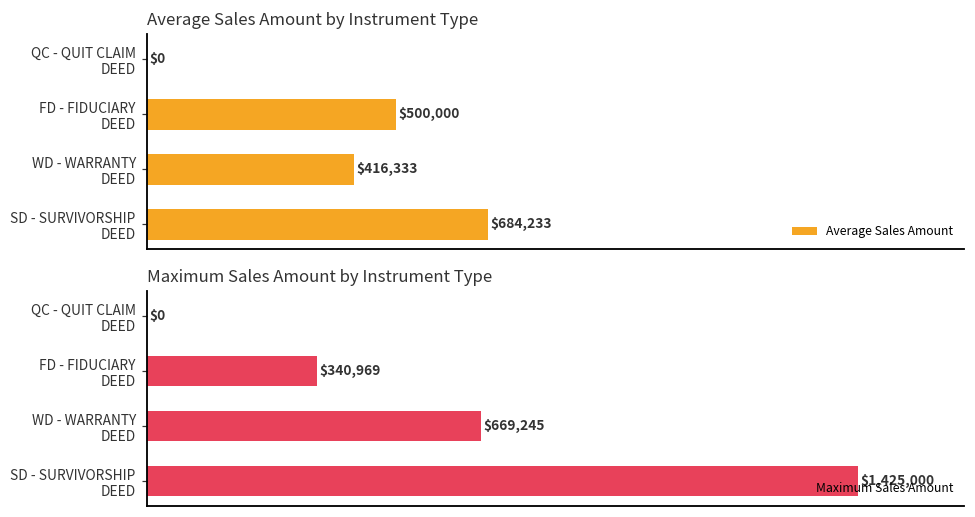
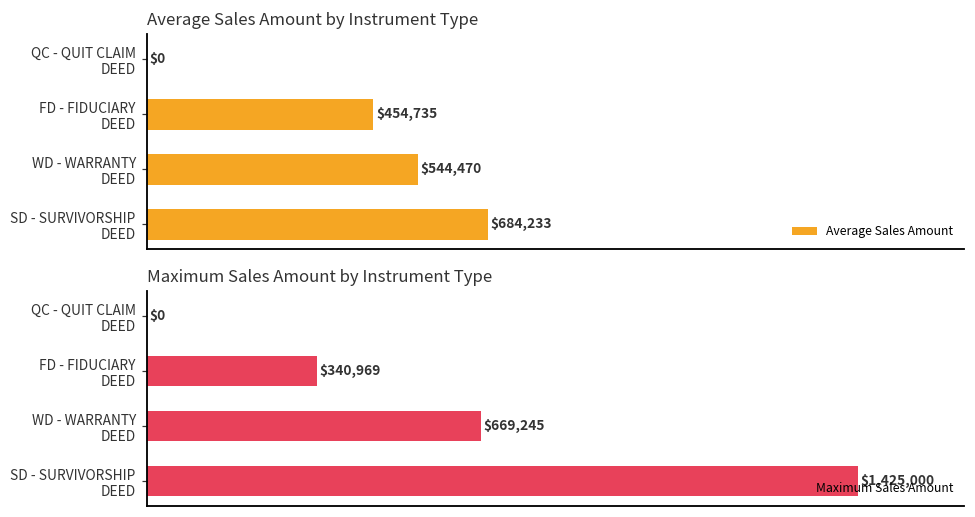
Average Sales Amount by Instrument Type, FD - FIDUCIARY DEED: $500,000 -> $454,735
Average Sales Amount by Instrument Type, WD - WARRANTY DEED: $416,333 -> $544,470
